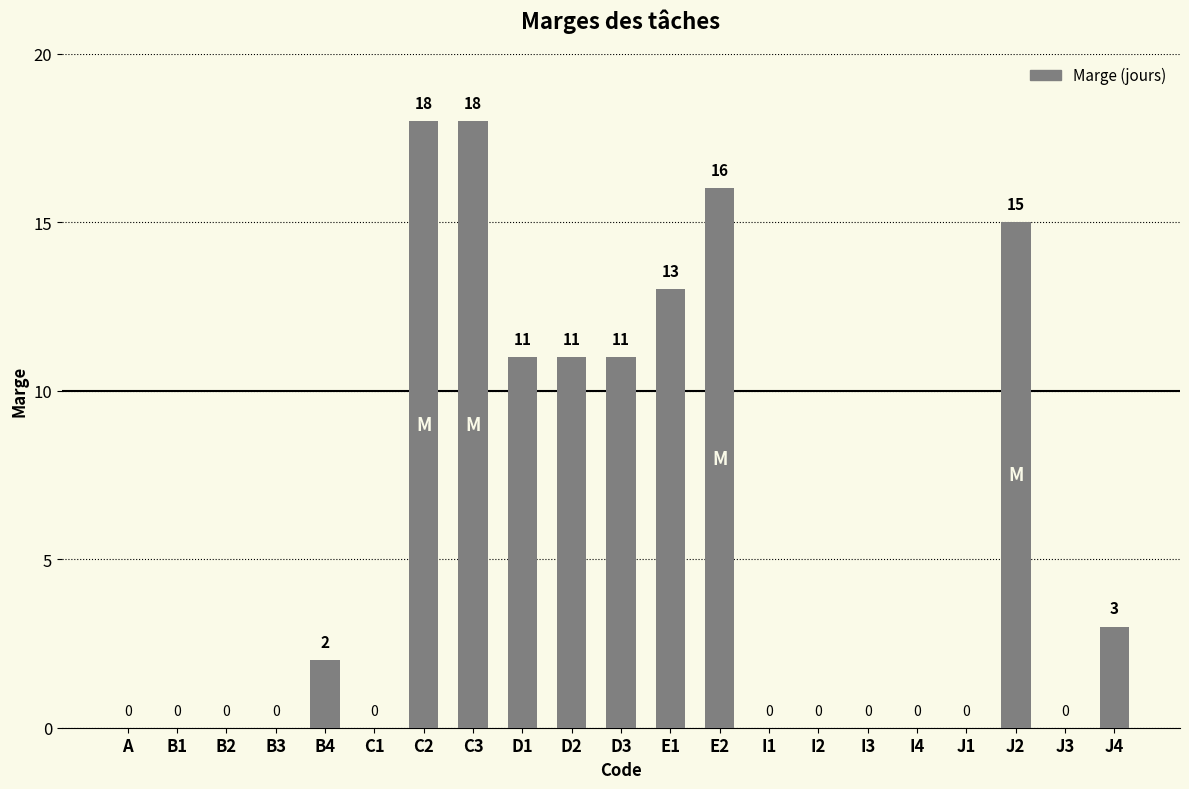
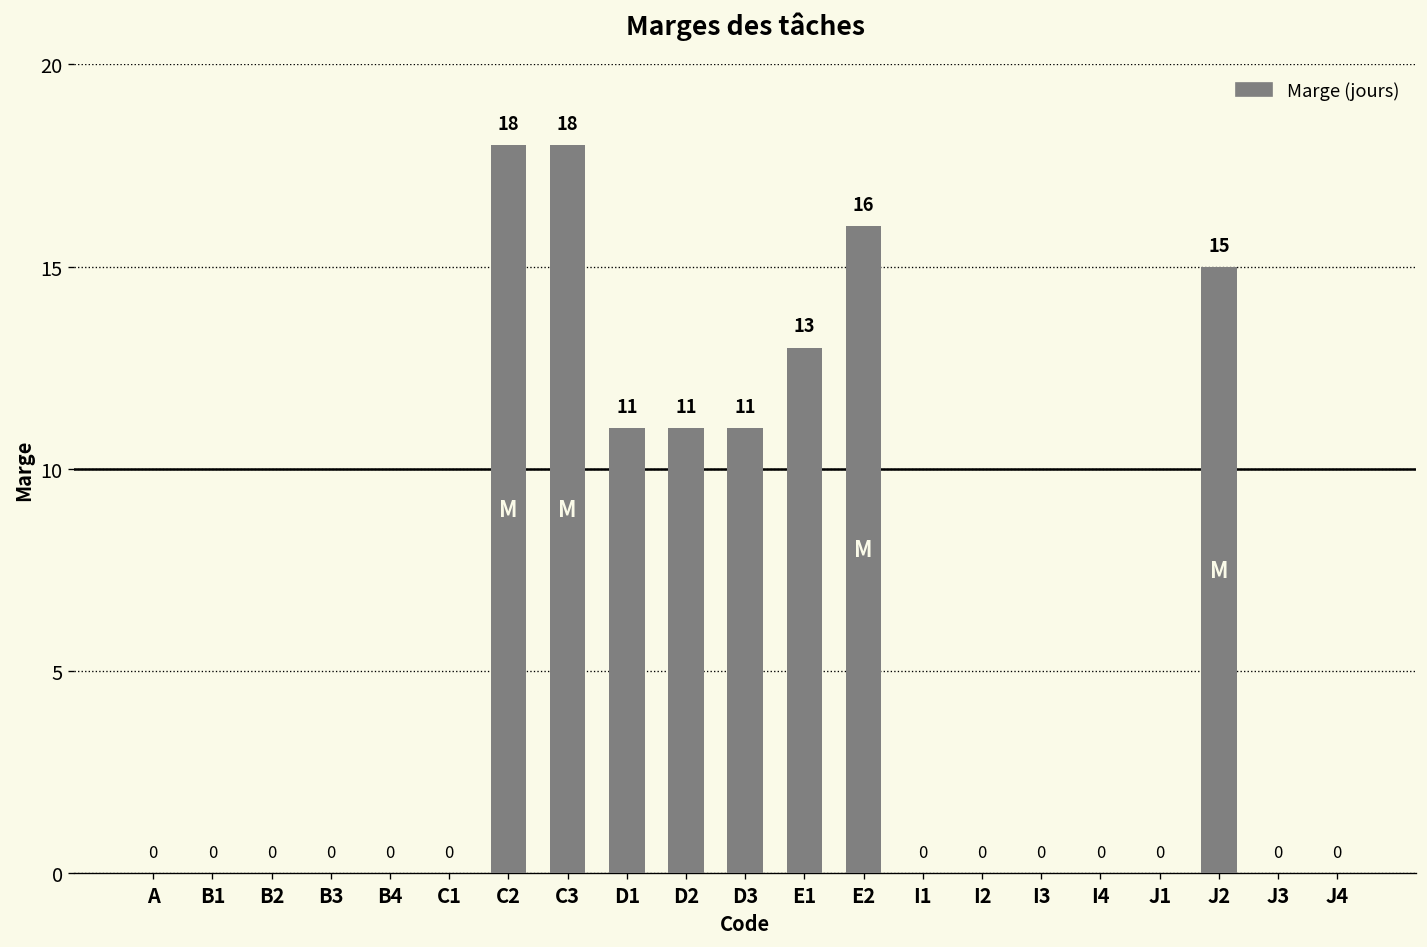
B4: 2 -> 0
J4: 3 -> 0
